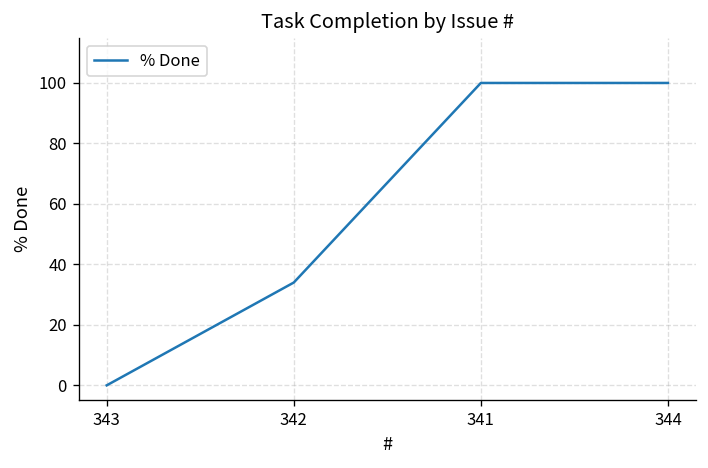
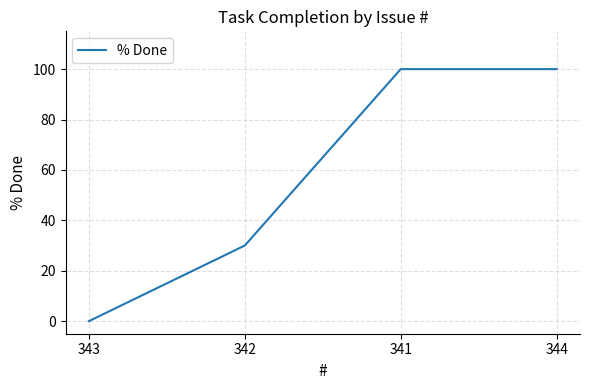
342: 34 -> 30
